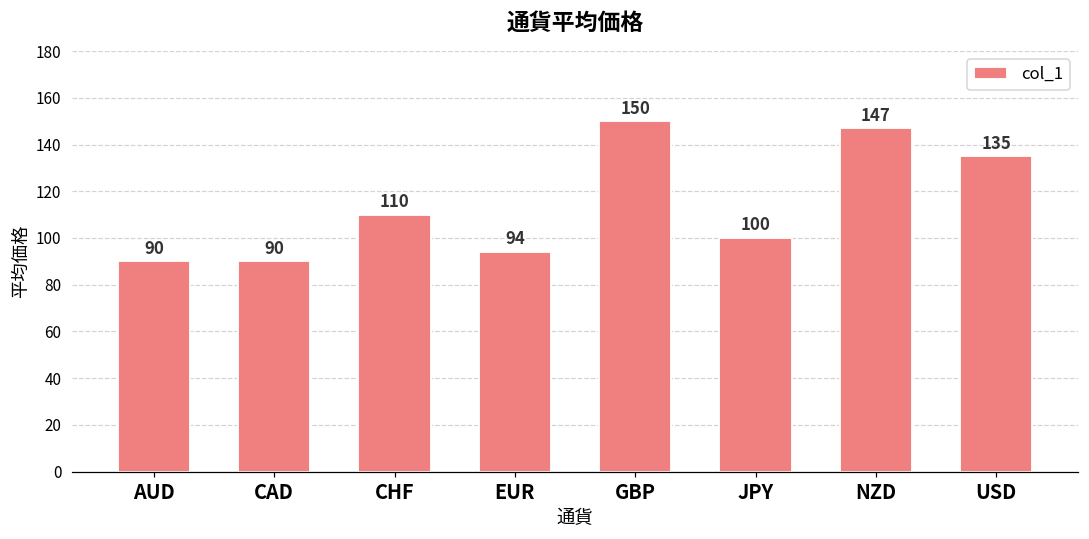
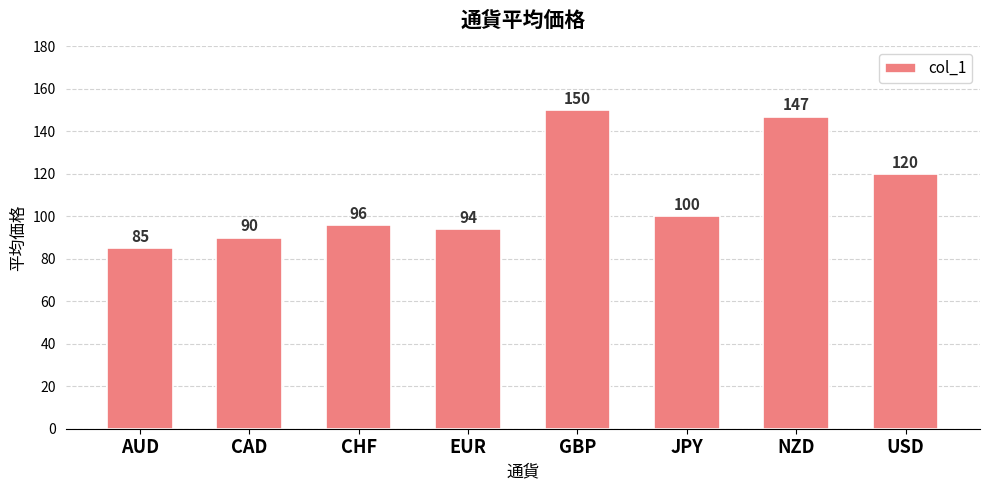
AUD: 90 -> 85
CHF: 110 -> 96
USD: 135 -> 120
